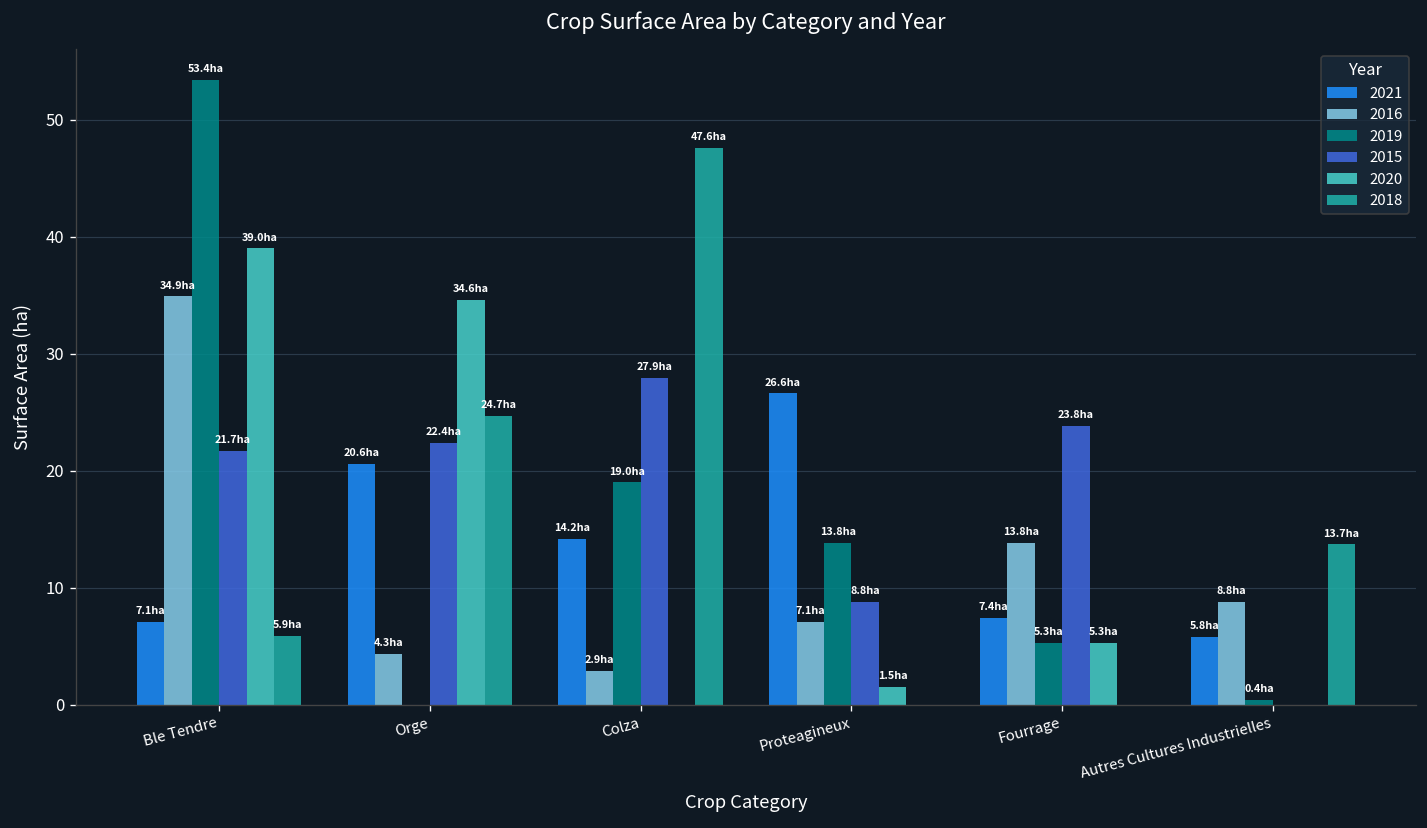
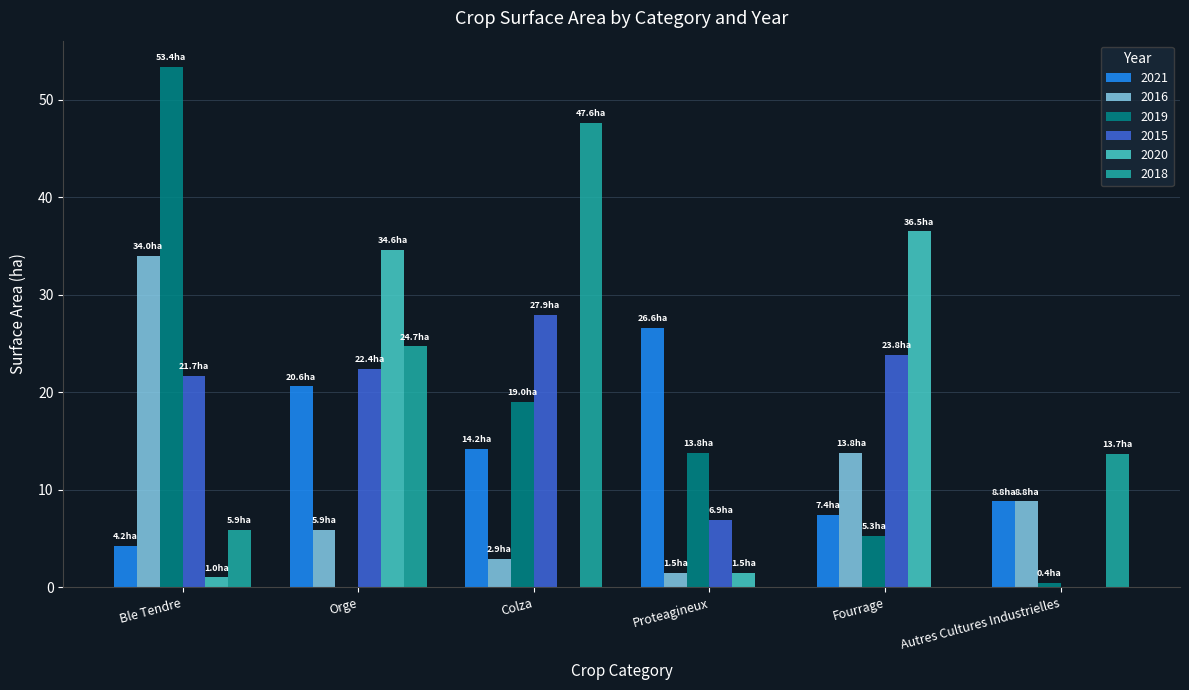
2021, Ble Tendre: 7.1 -> 4.2
2016, Ble Tendre: 34.9 -> 34.0
2020, Ble Tendre: 39.0 -> 1.0
2016, Orge: 4.3 -> 5.9
2016, Proteagineux: 7.1 -> 1.5
2015, Proteagineux: 8.8 -> 6.9
2020, Fourrage: 5.3 -> 36.5
2021, Autres Cultures Industrielles: 5.8 -> 8.8
